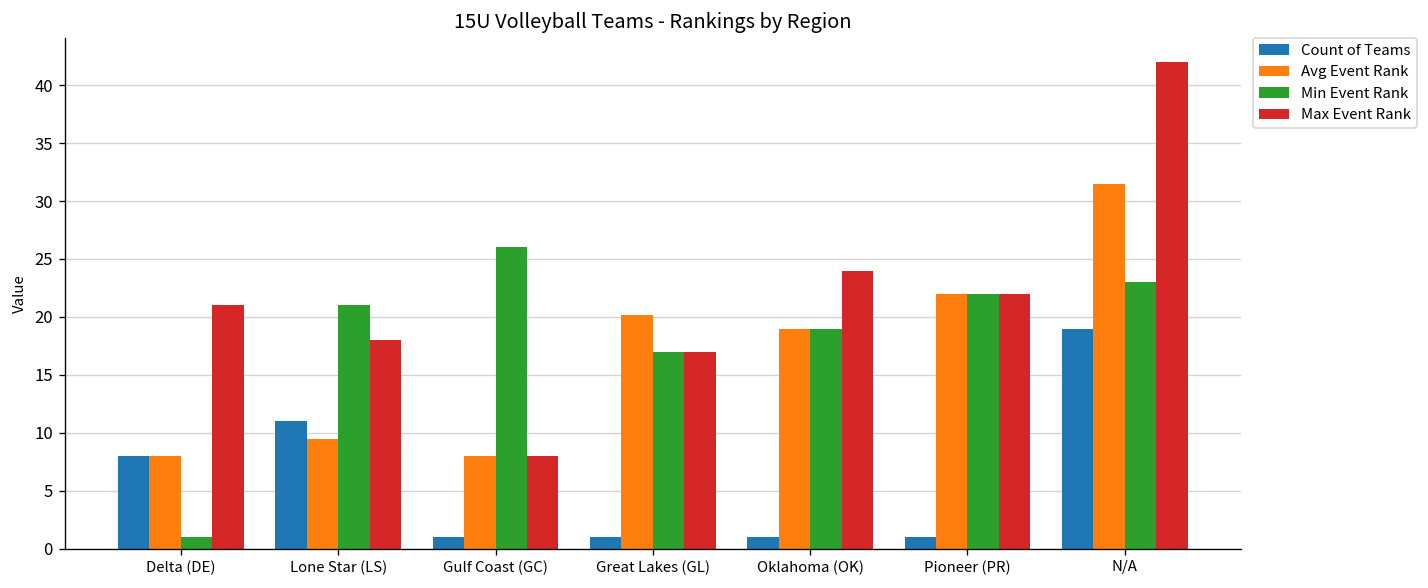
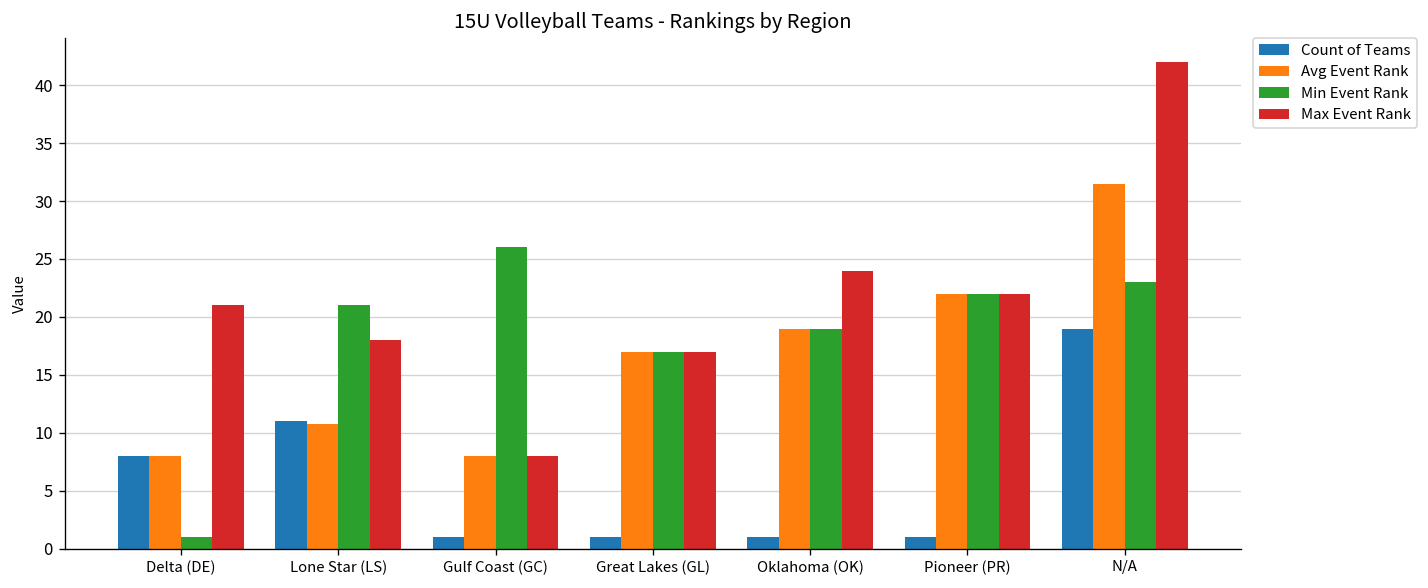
Avg Event Rank, Lone Star (LS): 10 -> 11
Avg Event Rank, Great Lakes (GL): 20 -> 17
